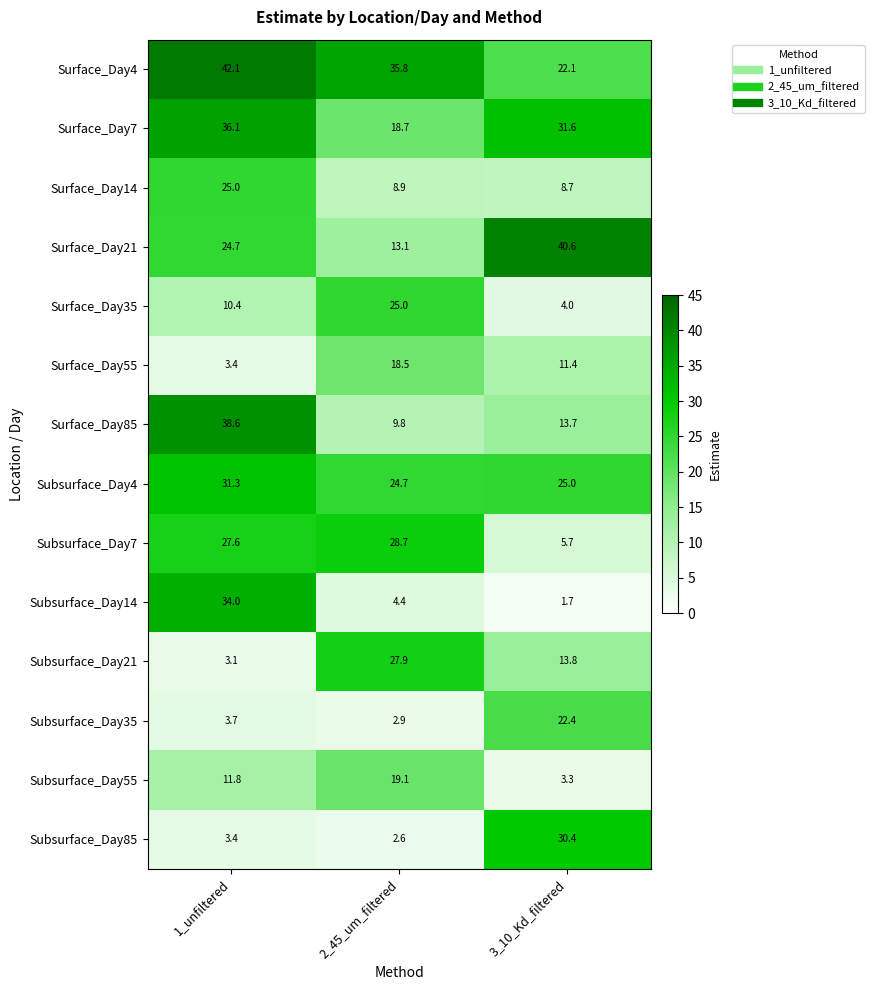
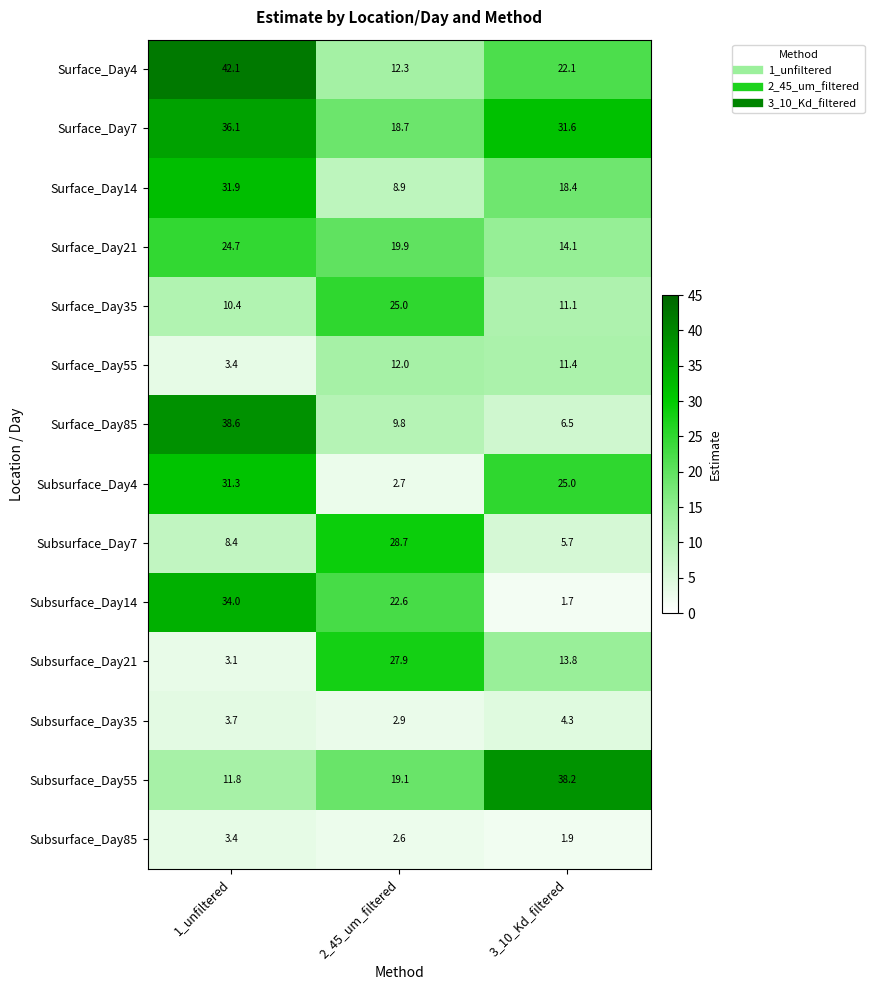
Surface_Day4, 2_45_um_filtered: 35.8 -> 12.3
Surface_Day14, 1_unfiltered: 25.0 -> 31.9
Surface_Day14, 3_10_Kd_filtered: 8.7 -> 18.4
Surface_Day21, 2_45_um_filtered: 13.1 -> 19.9
Surface_Day21, 3_10_Kd_filtered: 40.6 -> 14.1
Surface_Day35, 3_10_Kd_filtered: 4.0 -> 11.1
Surface_Day55, 2_45_um_filtered: 18.5 -> 12.0
Surface_Day85, 3_10_Kd_filtered: 13.7 -> 6.5
Subsurface_Day4, 2_45_um_filtered: 24.7 -> 2.7
Subsurface_Day7, 1_unfiltered: 27.6 -> 8.4
Subsurface_Day14, 2_45_um_filtered: 4.4 -> 22.6
Subsurface_Day35, 3_10_Kd_filtered: 22.4 -> 4.3
Subsurface_Day55, 3_10_Kd_filtered: 3.3 -> 38.2
Subsurface_Day85, 3_10_Kd_filtered: 30.4 -> 1.9
